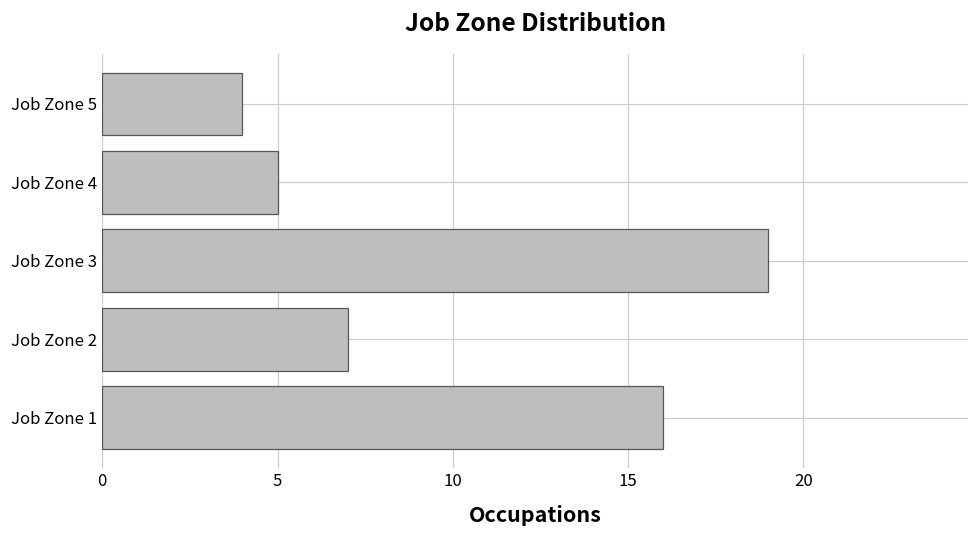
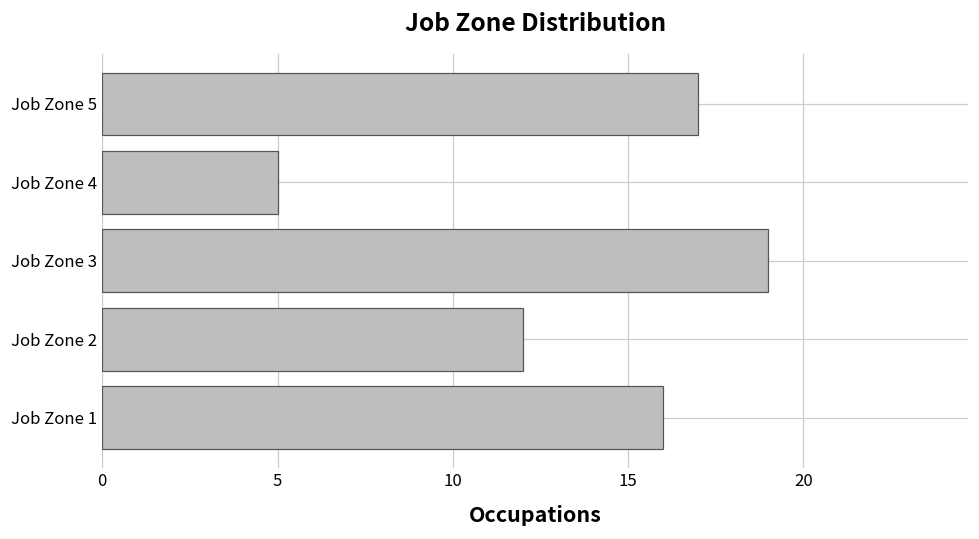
Job Zone 5: 4 -> 17
Job Zone 2: 7 -> 12
